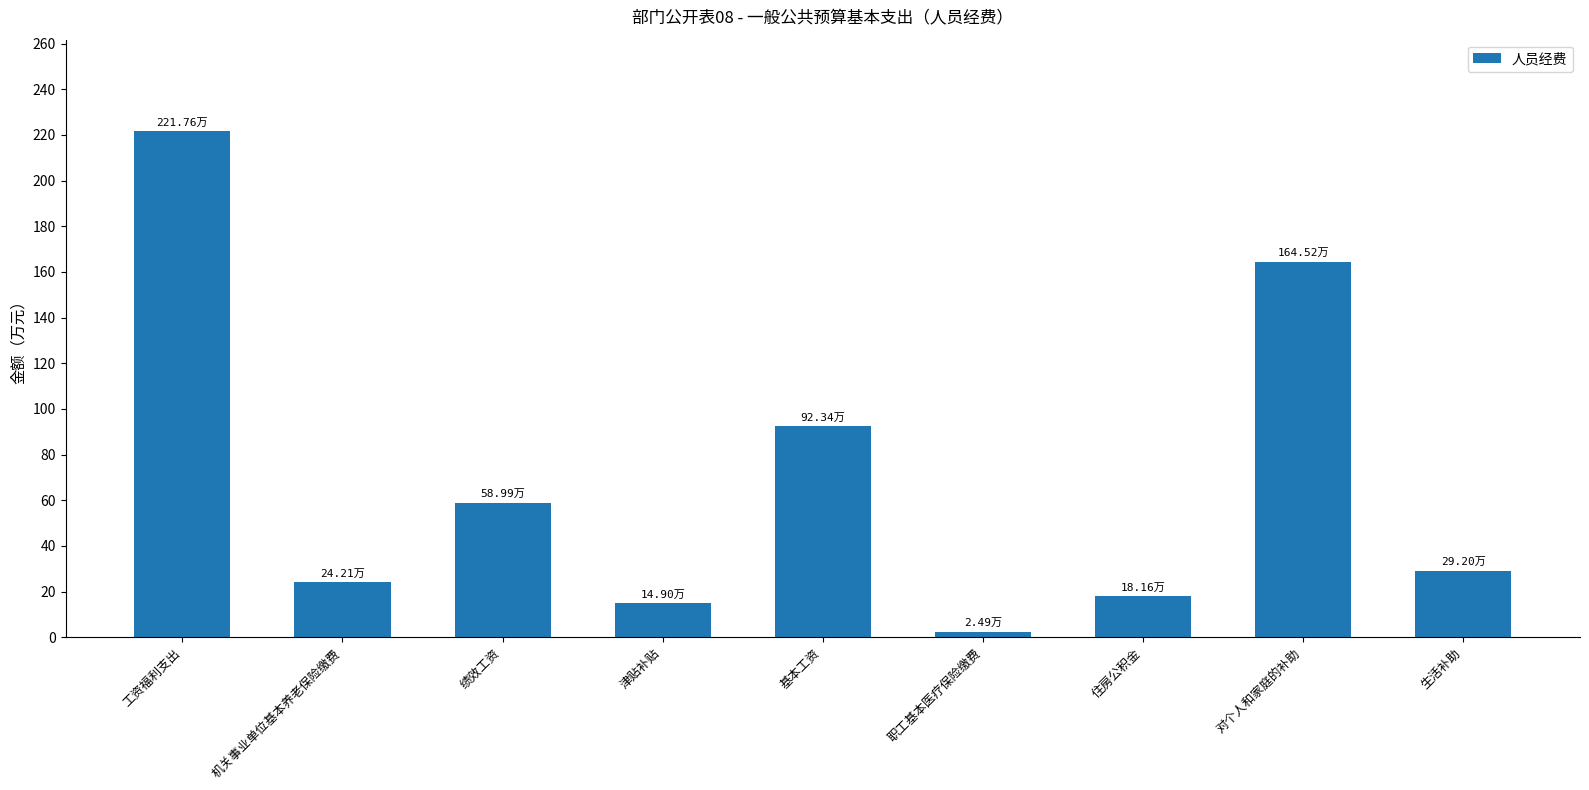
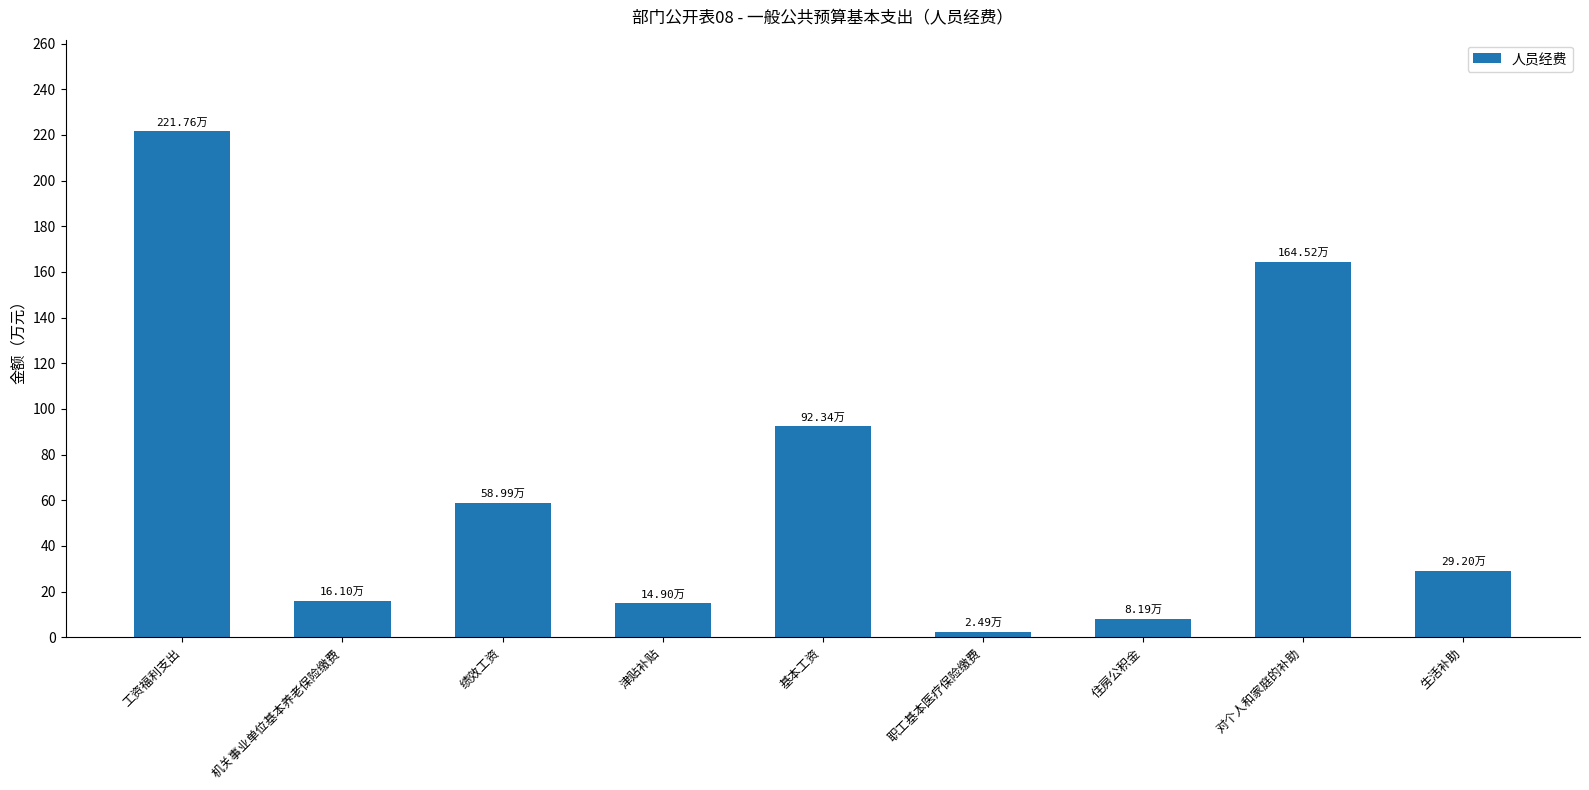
机关事业单位基本养老保险缴费: 24.21万 -> 16.10万
住房公积金: 18.16万 -> 8.19万
